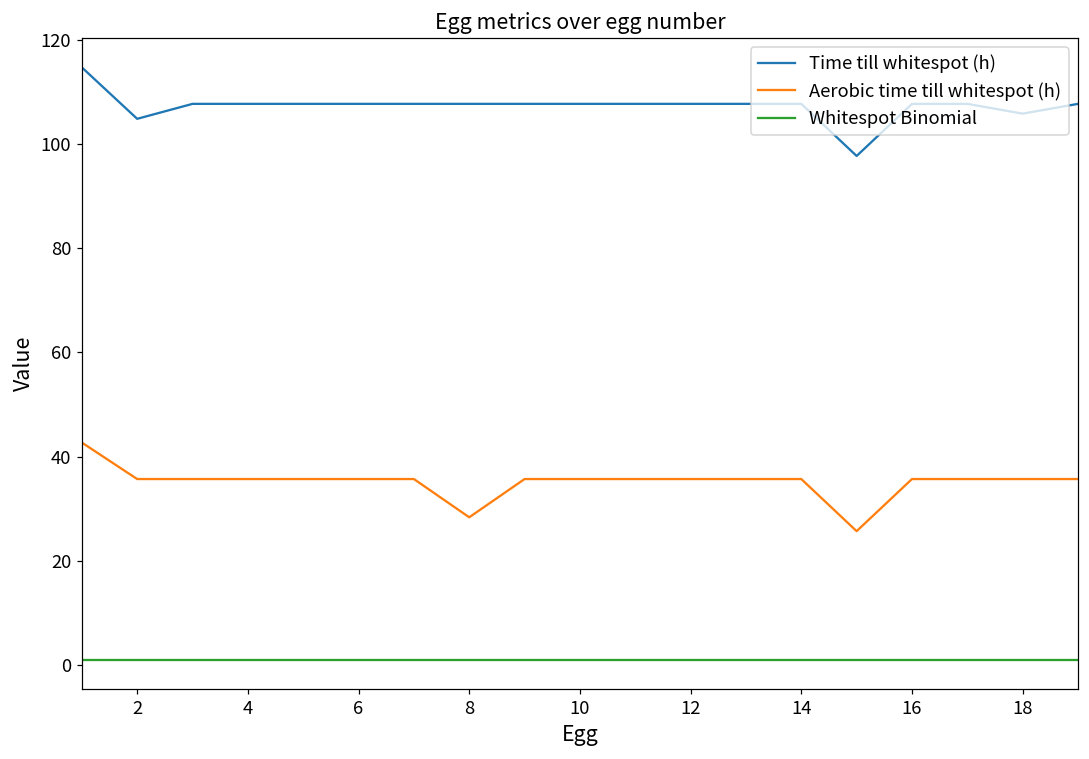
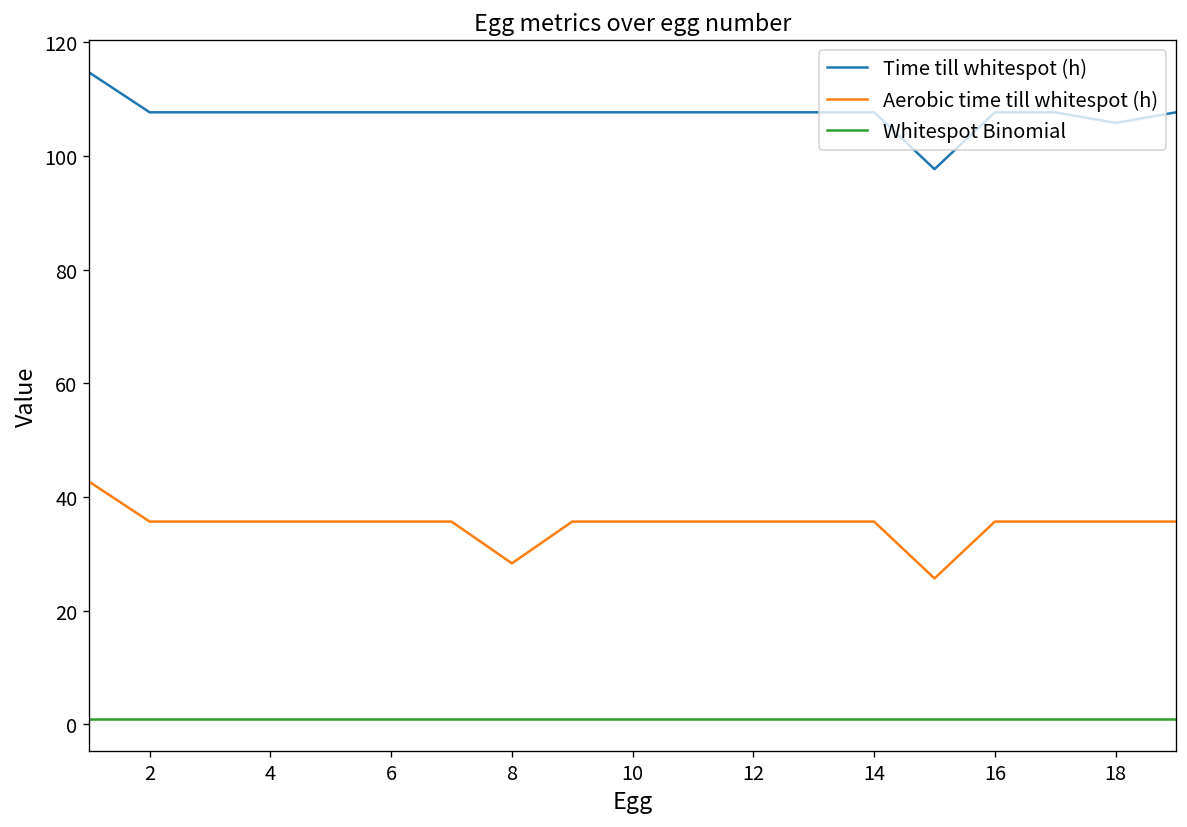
Time till whitespot (h), 2: 105 -> 108
